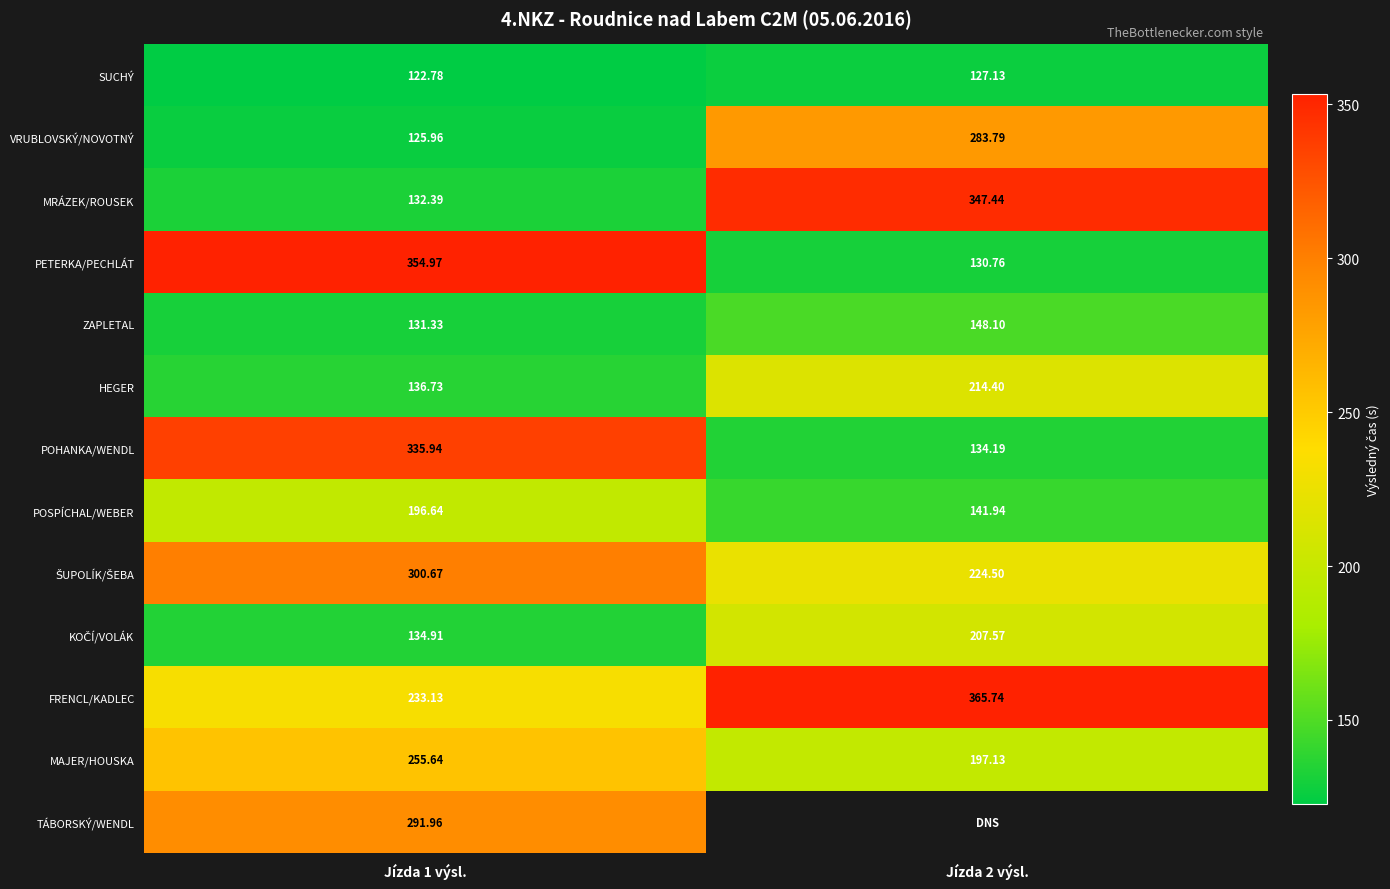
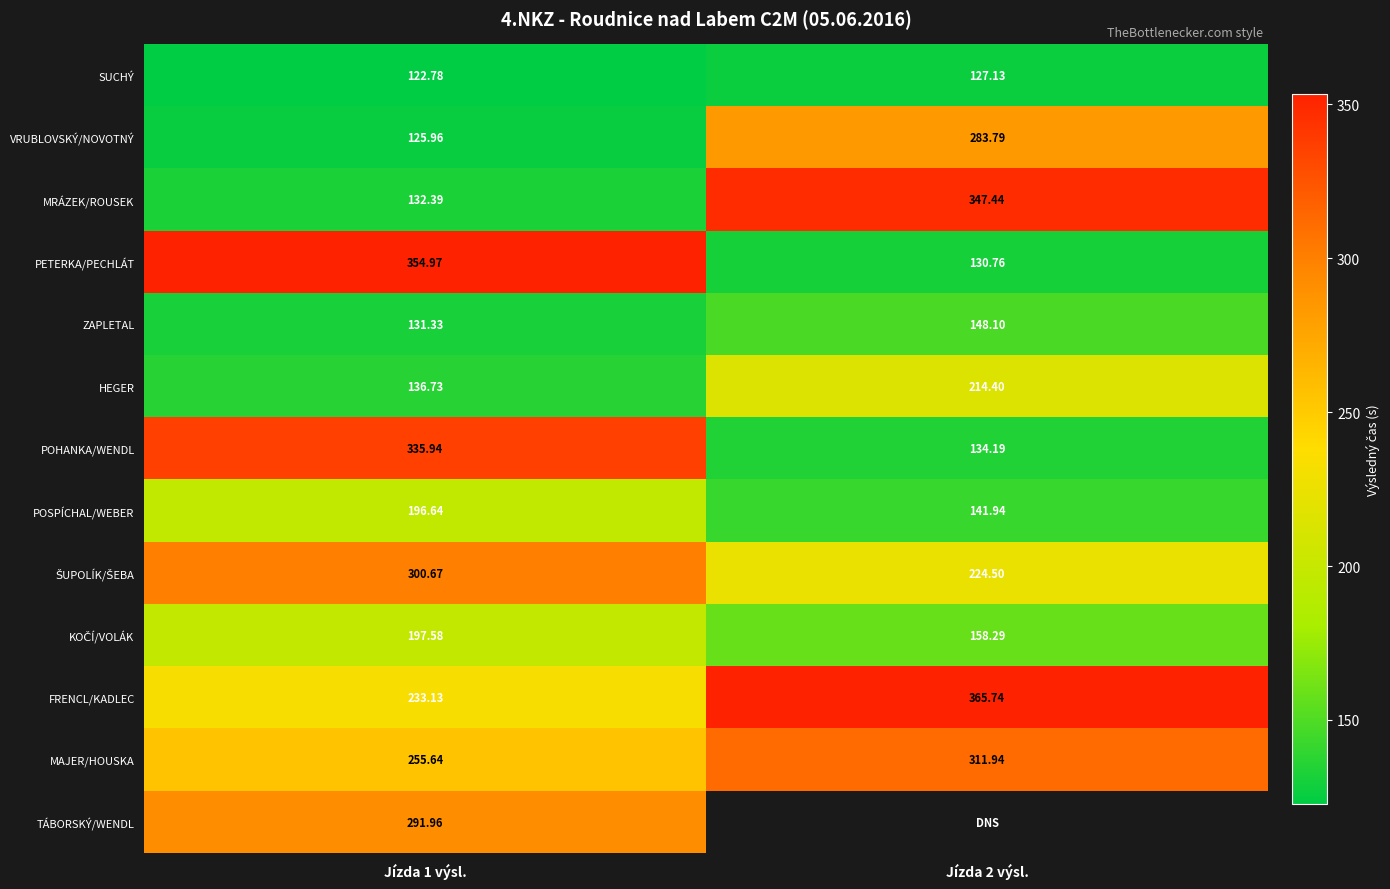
KOČÍ/VOLÁK, Jízda 1 výsl.: 134.91 -> 197.58
KOČÍ/VOLÁK, Jízda 2 výsl.: 207.57 -> 158.29
MAJER/HOUSKA, Jízda 2 výsl.: 197.13 -> 311.94
